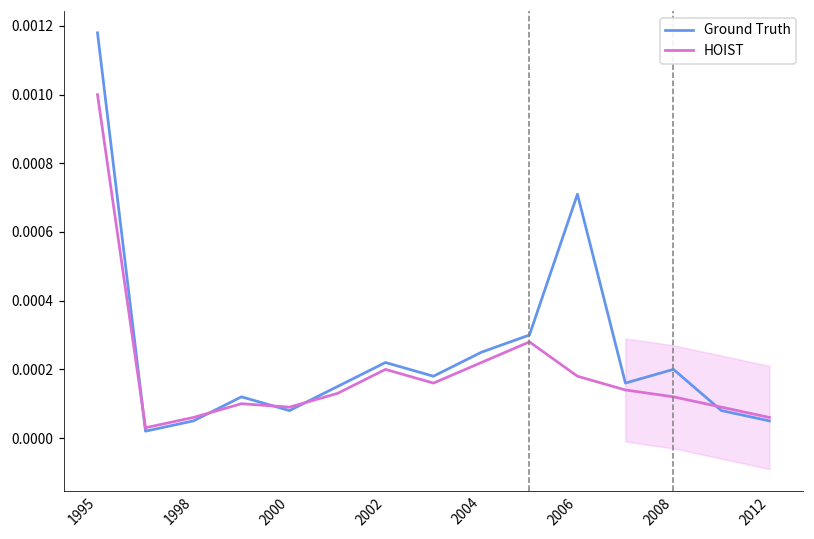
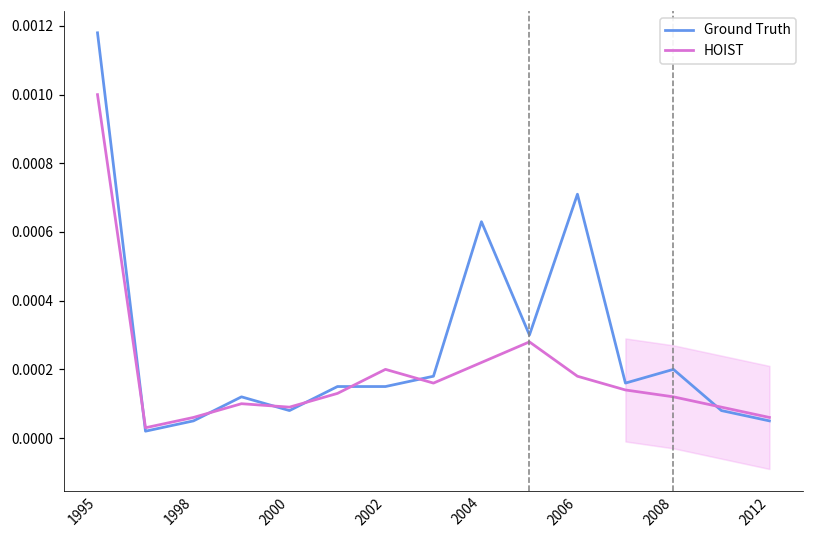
Ground Truth, 2002: 0.00022 -> 0.00015
Ground Truth, 2004: 0.00025 -> 0.00063
